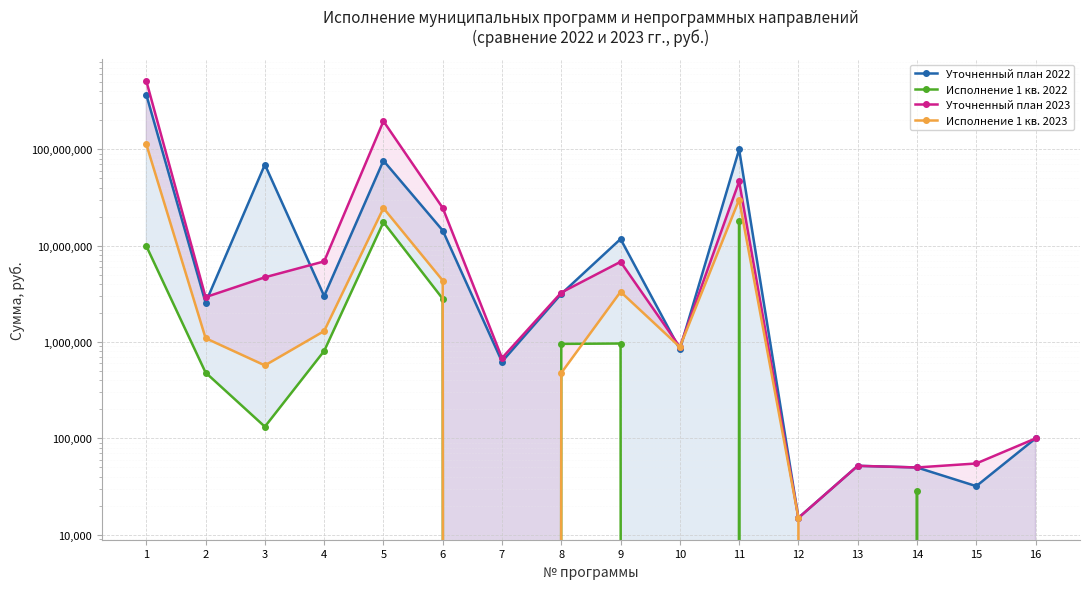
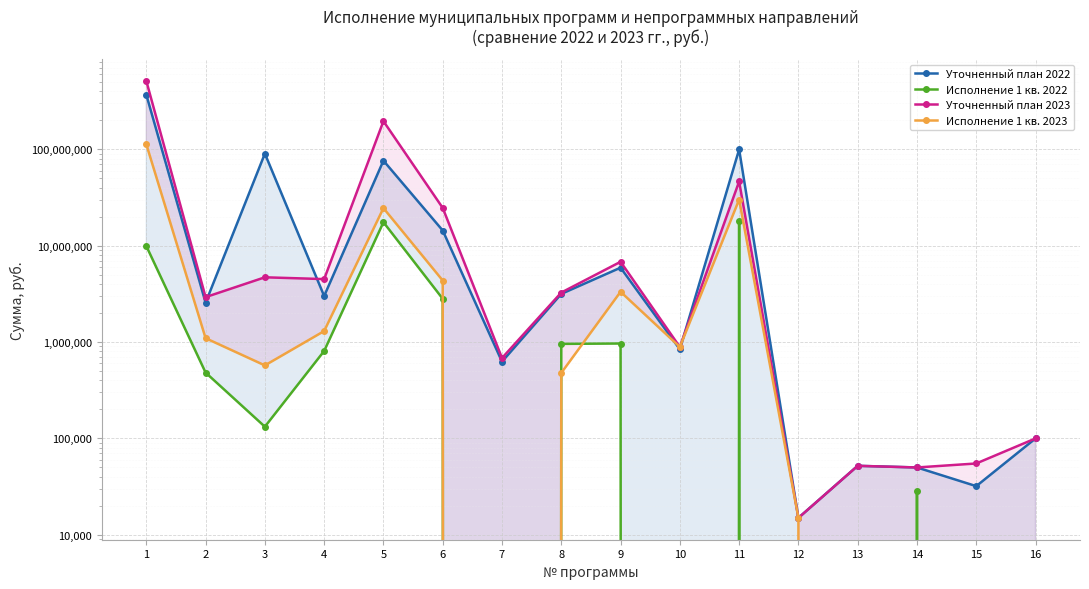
Уточненный план 2022, 3: 70,000,000 -> 90,000,000
Уточненный план 2023, 4: 7,000,000 -> 4,000,000
Уточненный план 2022, 9: 12,000,000 -> 6,000,000
